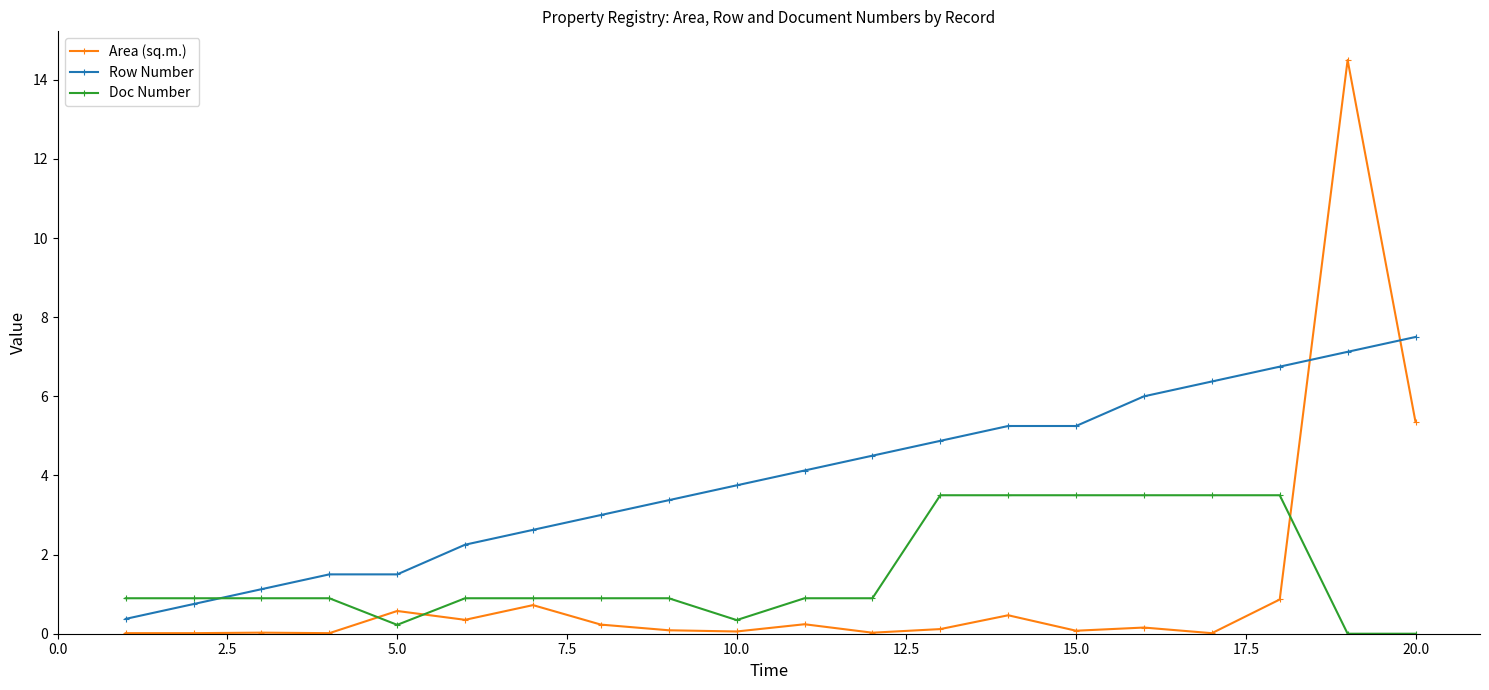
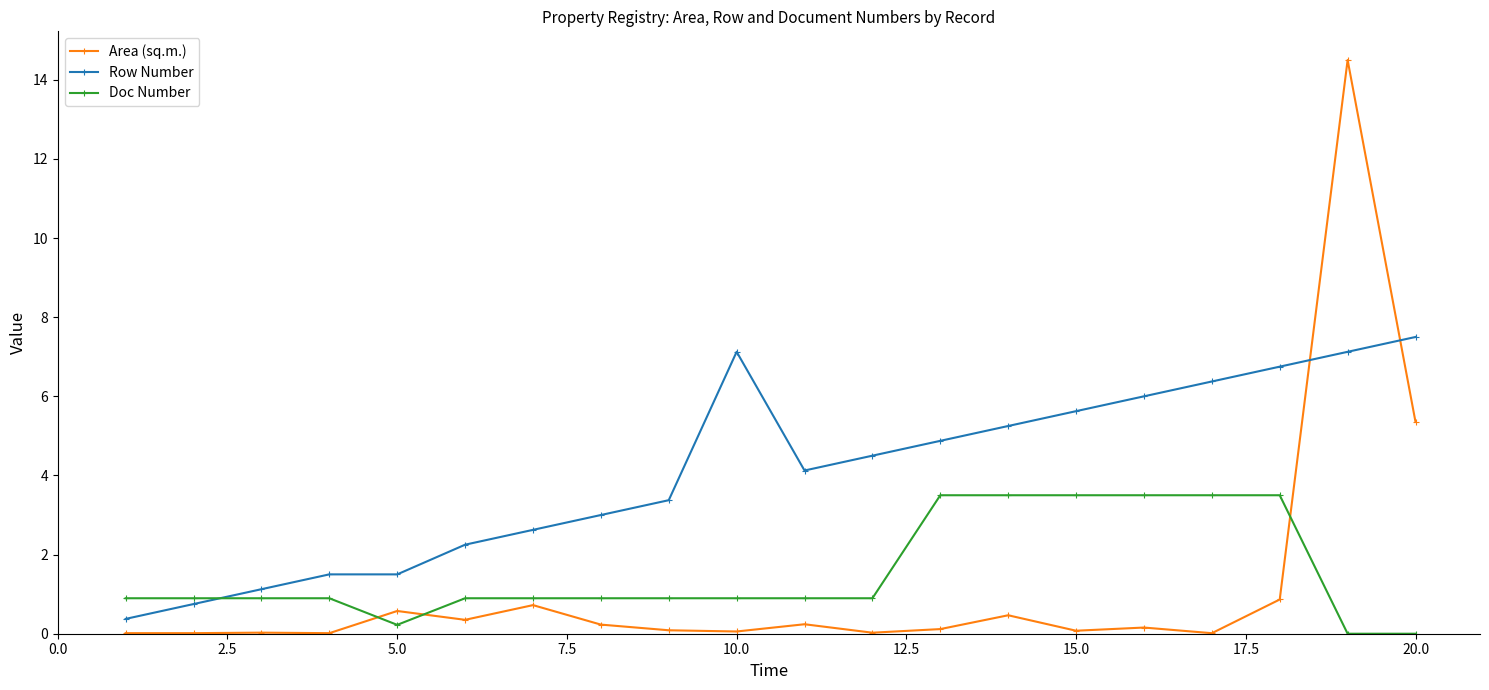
Row Number, 10.0: 3.8 -> 7.1
Doc Number, 10.0: 0.3 -> 0.9
Row Number, 15.0: 5.3 -> 5.6
